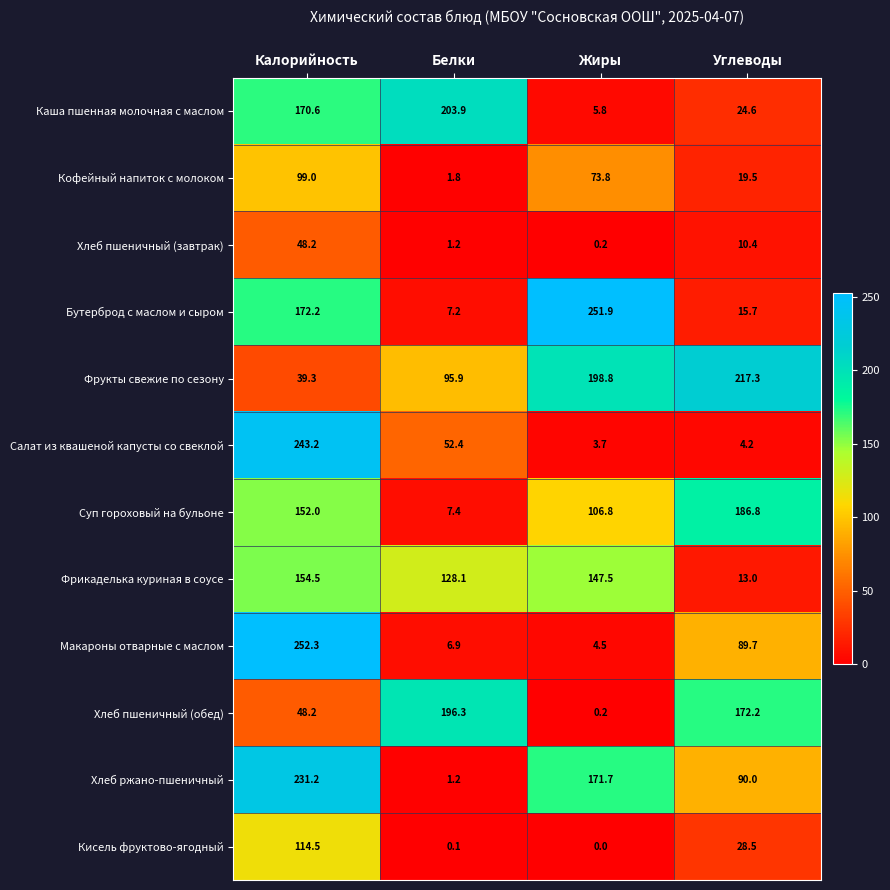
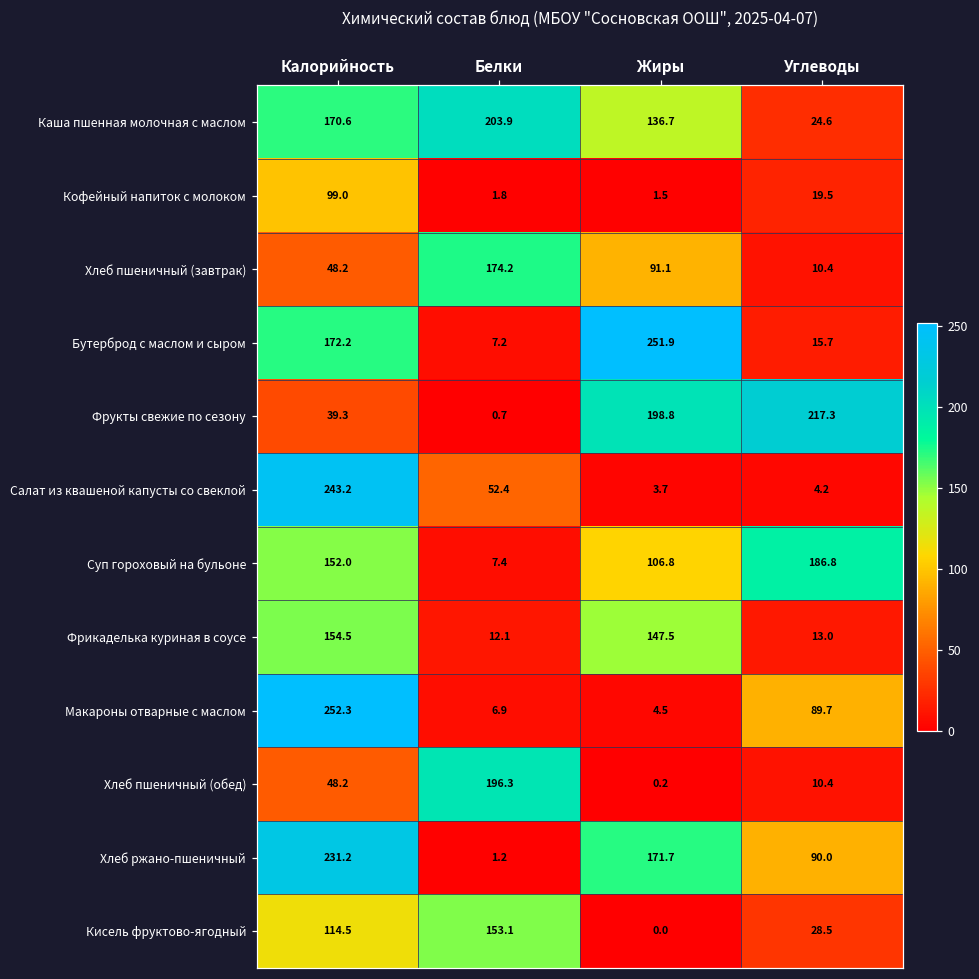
Каша пшенная молочная с маслом, Жиры: 5.8 -> 136.7
Кофейный напиток с молоком, Жиры: 73.8 -> 1.5
Хлеб пшеничный (завтрак), Белки: 1.2 -> 174.2
Хлеб пшеничный (завтрак), Жиры: 0.2 -> 91.1
Фрукты свежие по сезону, Белки: 95.9 -> 0.7
Фрикаделька куриная в соусе, Белки: 128.1 -> 12.1
Хлеб пшеничный (обед), Углеводы: 172.2 -> 10.4
Кисель фруктово-ягодный, Белки: 0.1 -> 153.1
